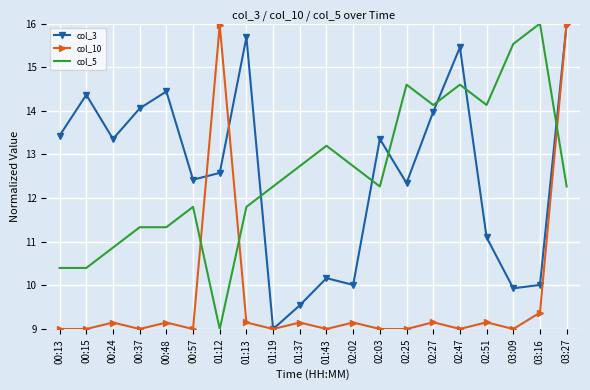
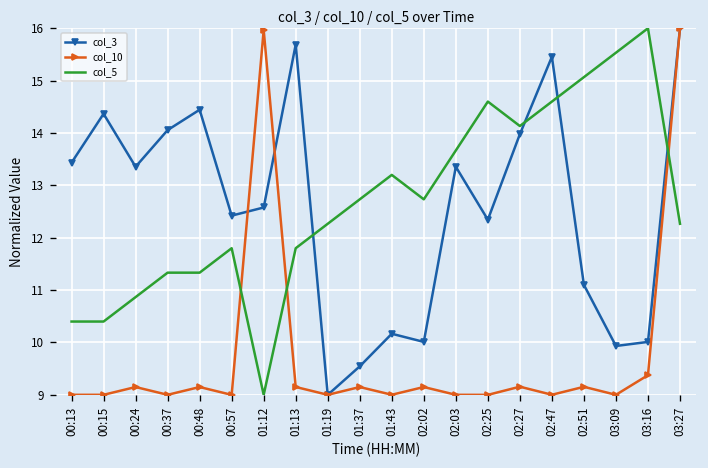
col_5, 02:03: 12.3 -> 13.7
col_5, 02:51: 14.1 -> 15.1
